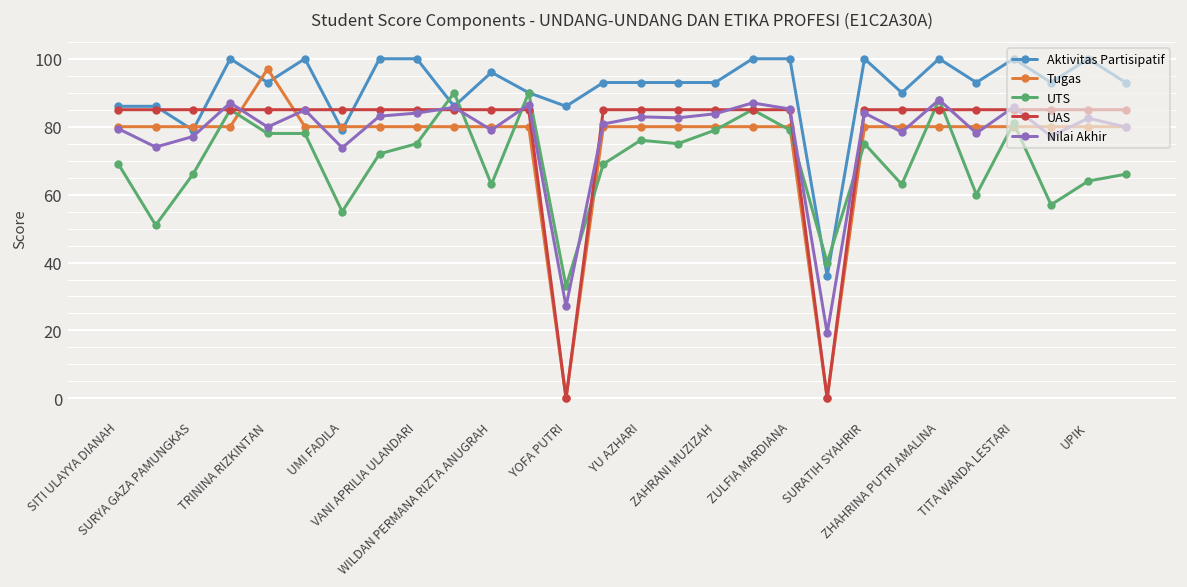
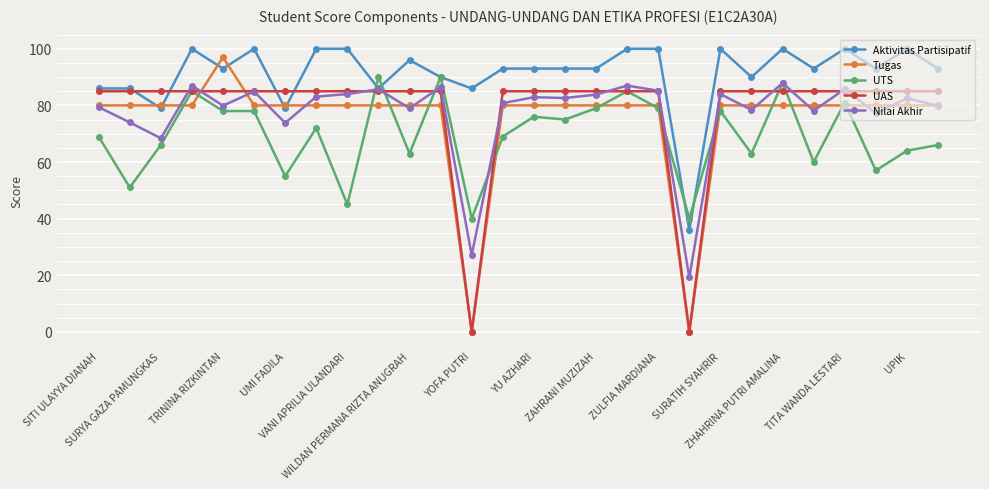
Nilai Akhir, SURYA GAZA PAMUNGKAS: 77 -> 68
UTS, VANI APRILIA ULANDARI: 75 -> 45
UTS, YOFA PUTRI: 33 -> 40
UTS, SURATIH SYAHRIR: 75 -> 78
